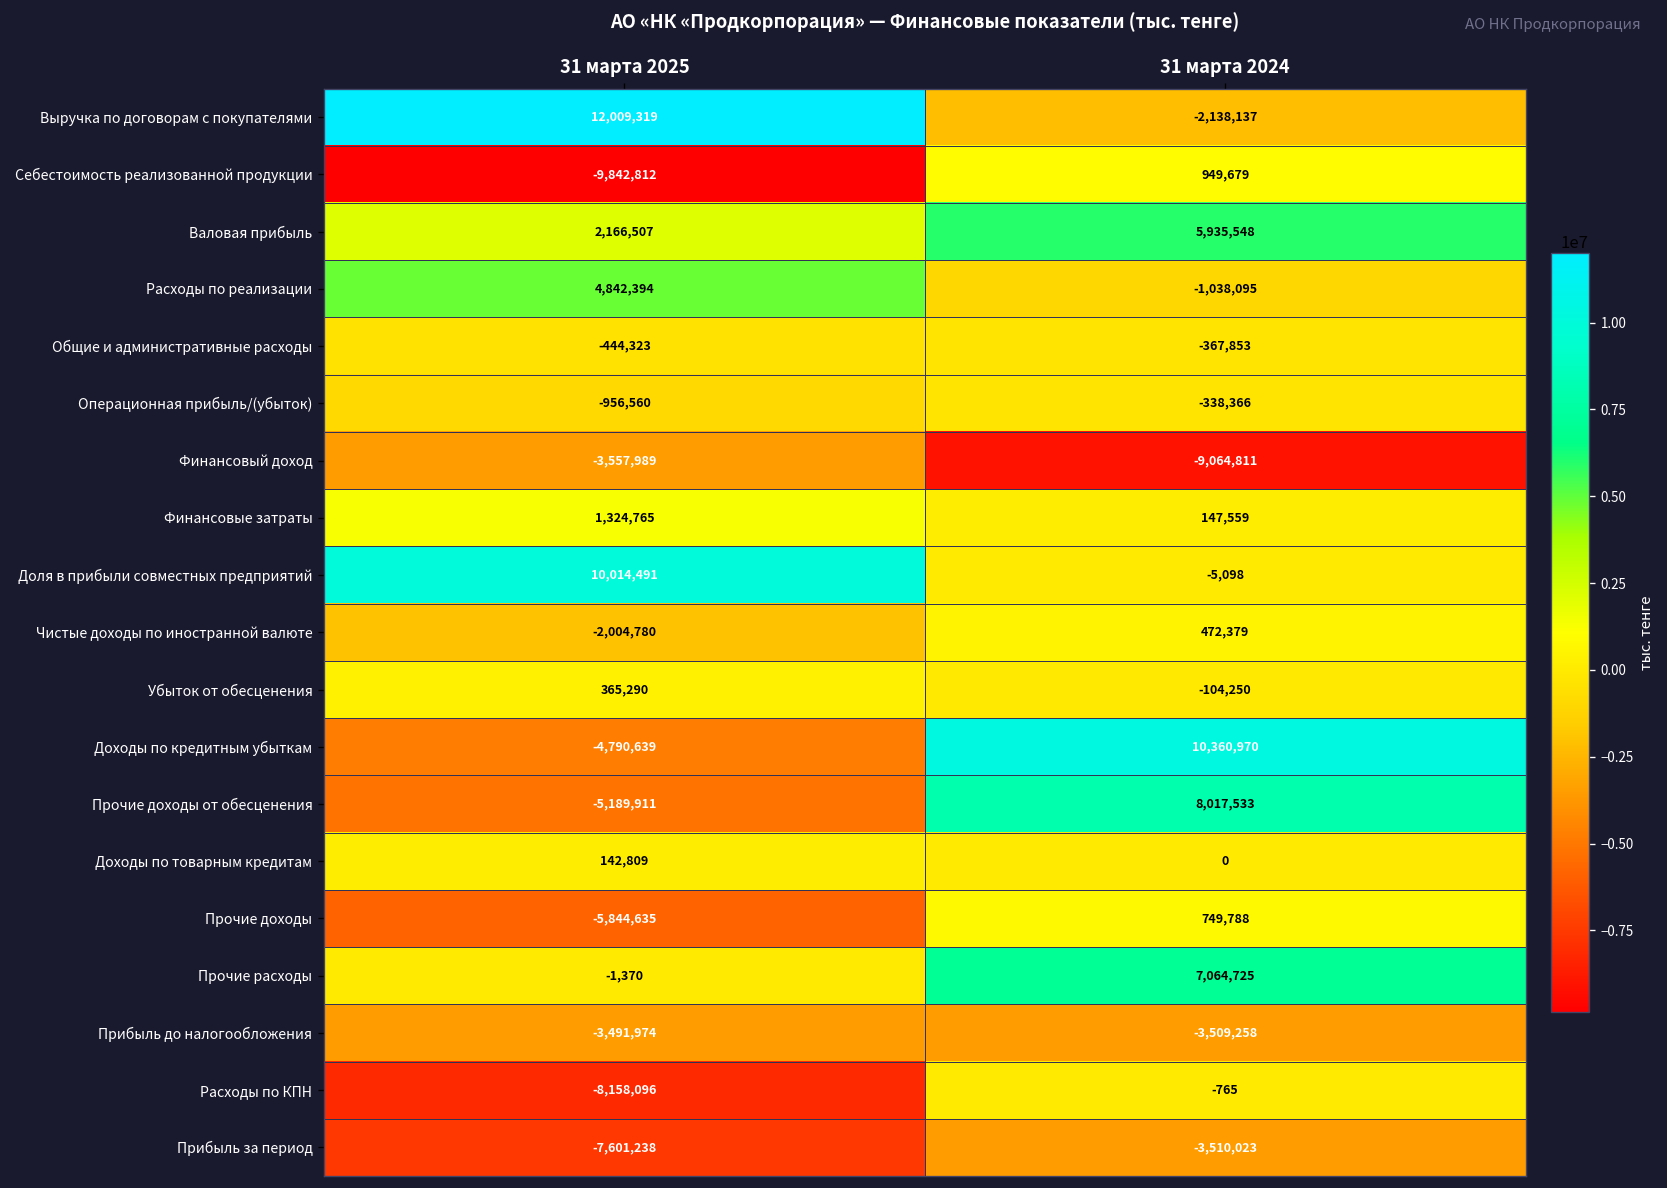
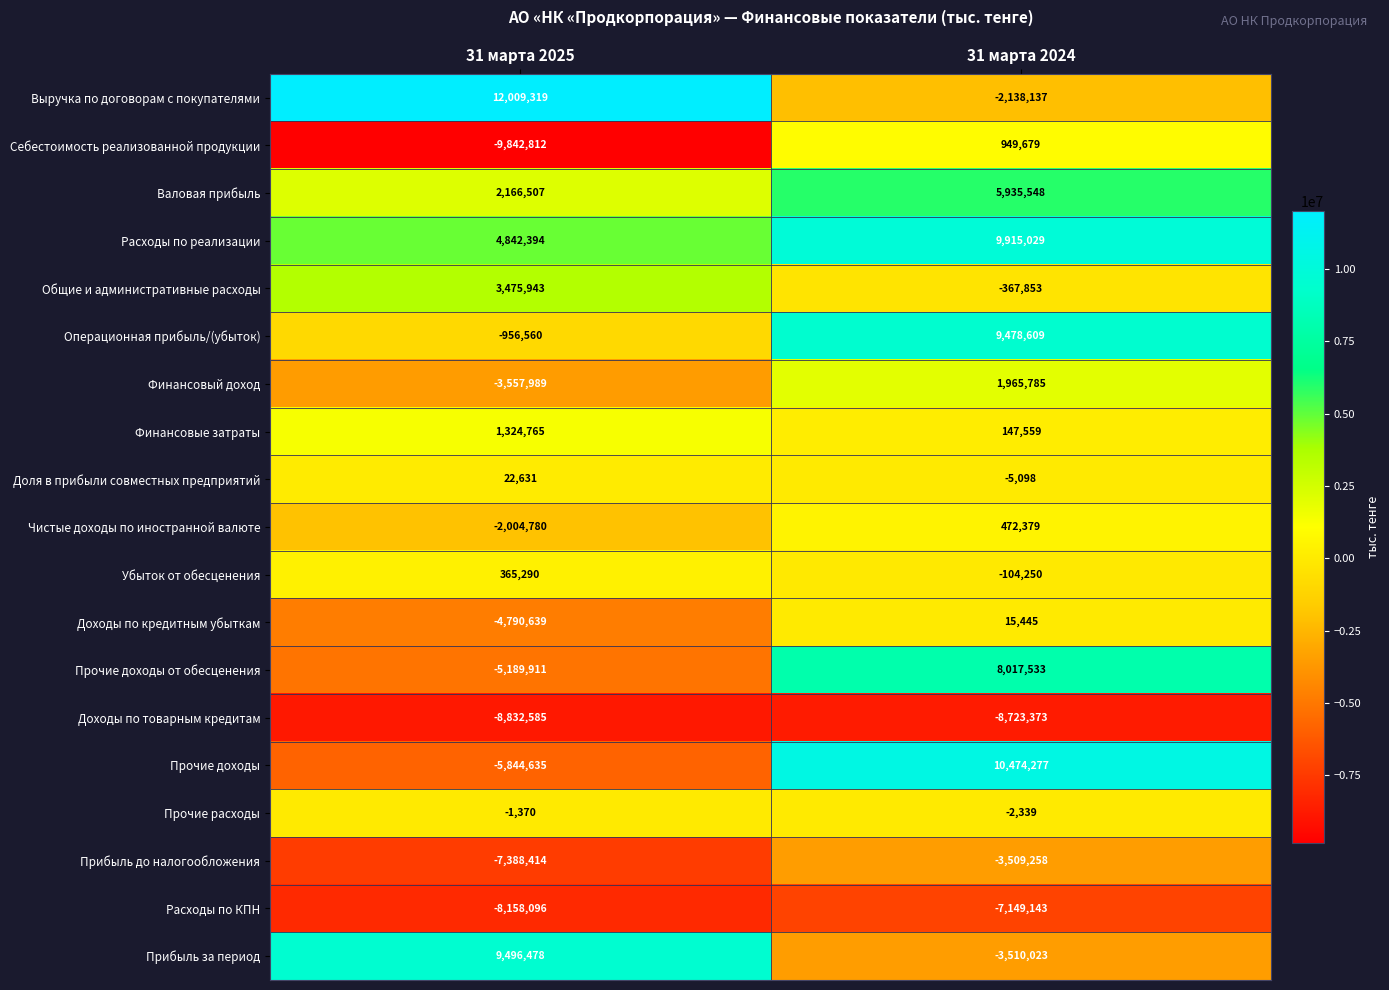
Расходы по реализации, 31 марта 2024: -1,038,095 -> 9,915,029
Общие и административные расходы, 31 марта 2025: -444,323 -> 3,475,943
Операционная прибыль/(убыток), 31 марта 2024: -338,366 -> 9,478,609
Финансовый доход, 31 марта 2024: -9,064,811 -> 1,965,785
Доля в прибыли совместных предприятий, 31 марта 2025: 10,014,491 -> 22,631
Доходы по кредитным убыткам, 31 марта 2024: 10,360,970 -> 15,445
Доходы по товарным кредитам, 31 марта 2025: 142,809 -> -8,832,585
Доходы по товарным кредитам, 31 марта 2024: 0 -> -8,723,373
Прочие доходы, 31 марта 2024: 749,788 -> 10,474,277
Прочие расходы, 31 марта 2024: 7,064,725 -> -2,339
Прибыль до налогообложения, 31 марта 2025: -3,491,974 -> -7,388,414
Расходы по КПН, 31 марта 2024: -765 -> -7,149,143
Прибыль за период, 31 марта 2025: -7,601,238 -> 9,496,478
